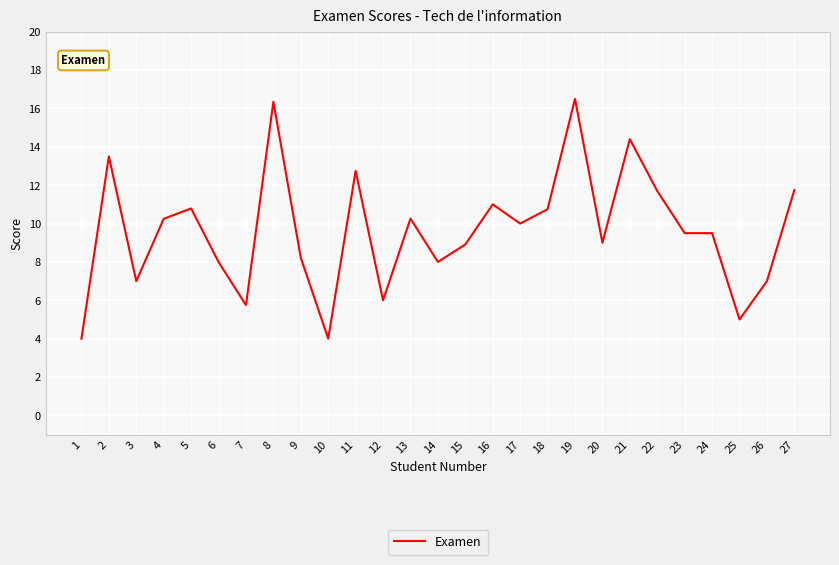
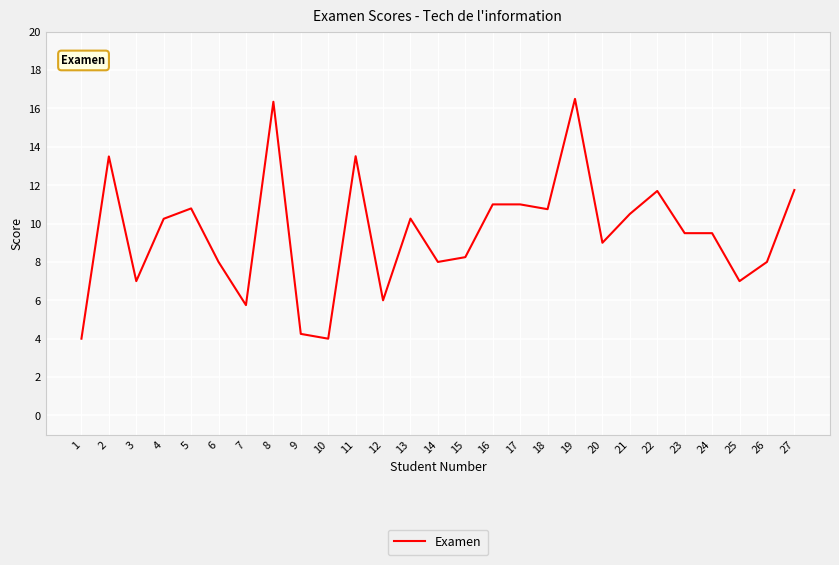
9: 8.2 -> 4.3
11: 12.8 -> 13.5
15: 8.9 -> 8.3
17: 10 -> 11
21: 14.4 -> 10.5
25: 5 -> 7
26: 7 -> 8
